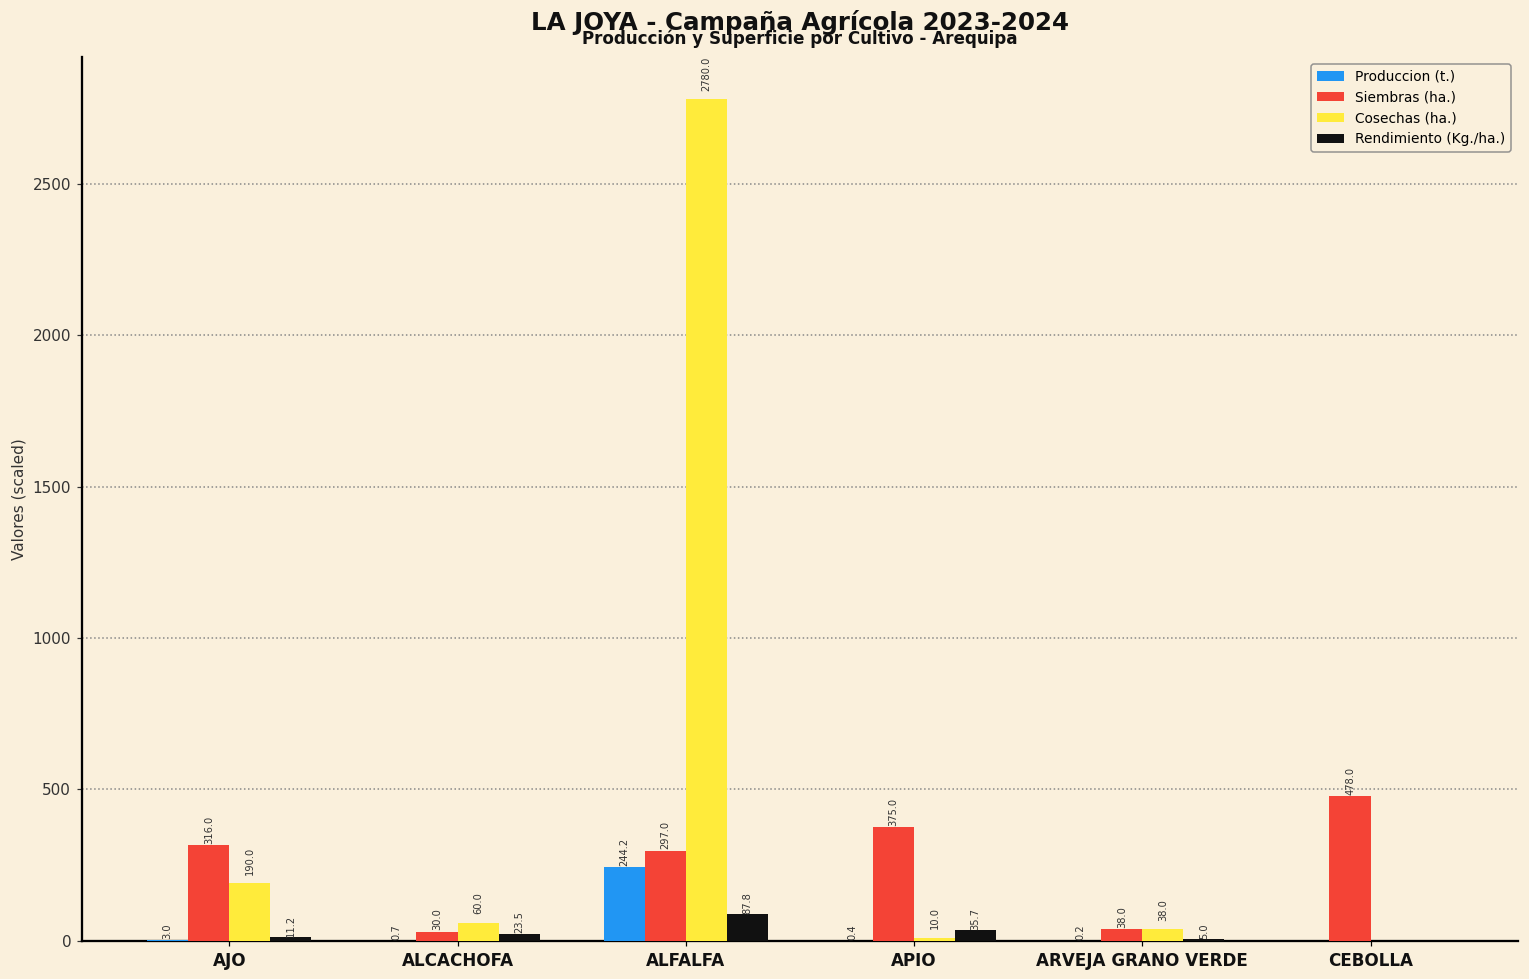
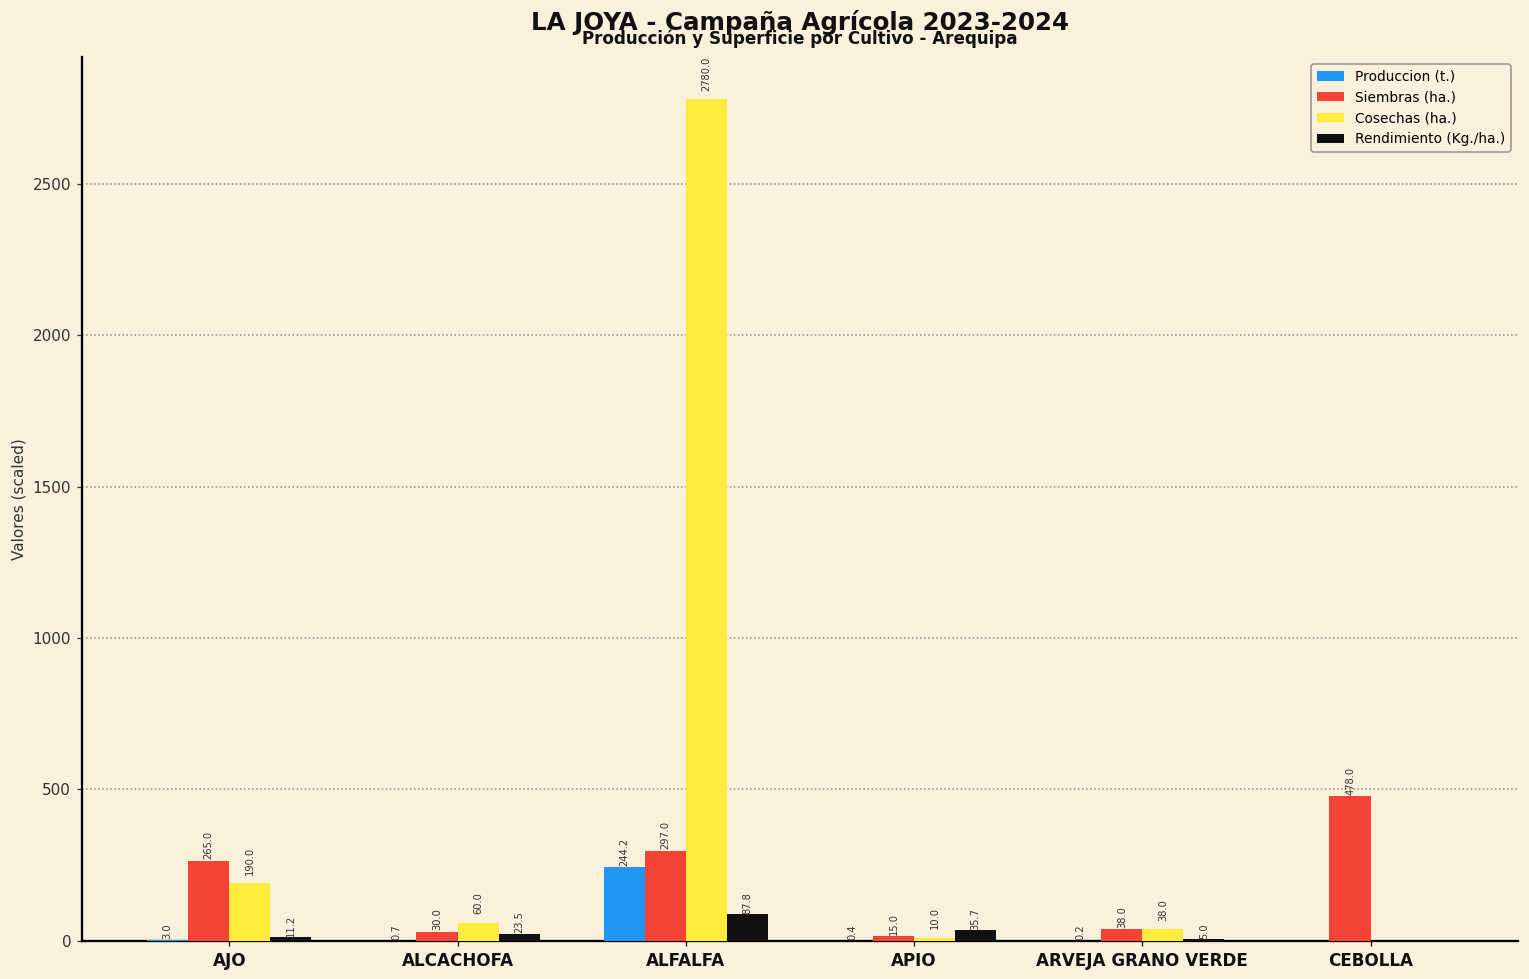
Siembras (ha.), AJO: 316.0 -> 265.0
Siembras (ha.), APIO: 375.0 -> 15.0
